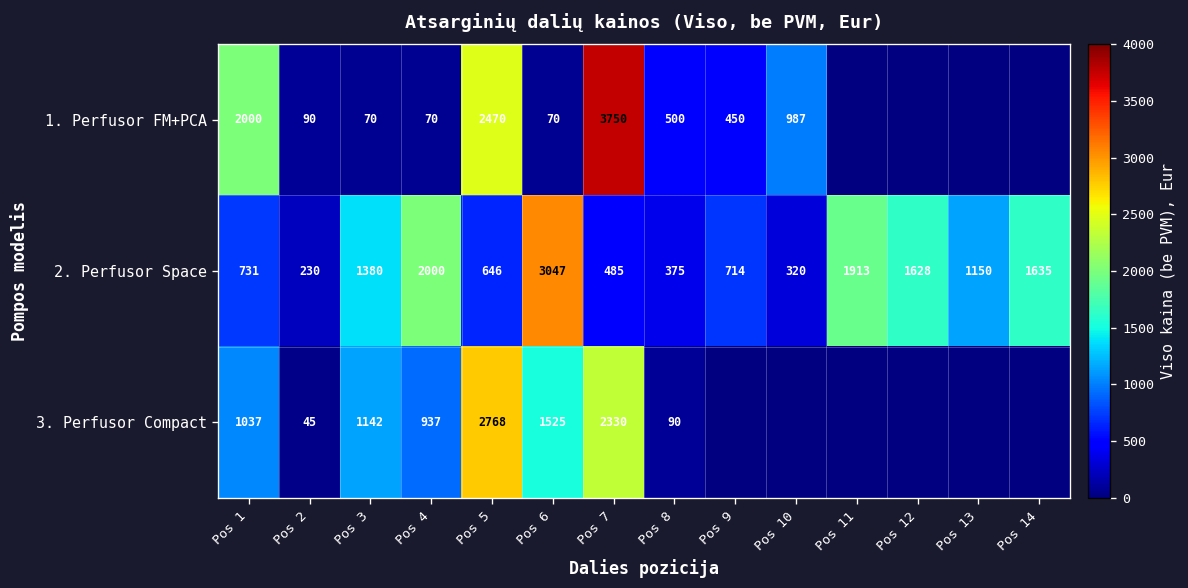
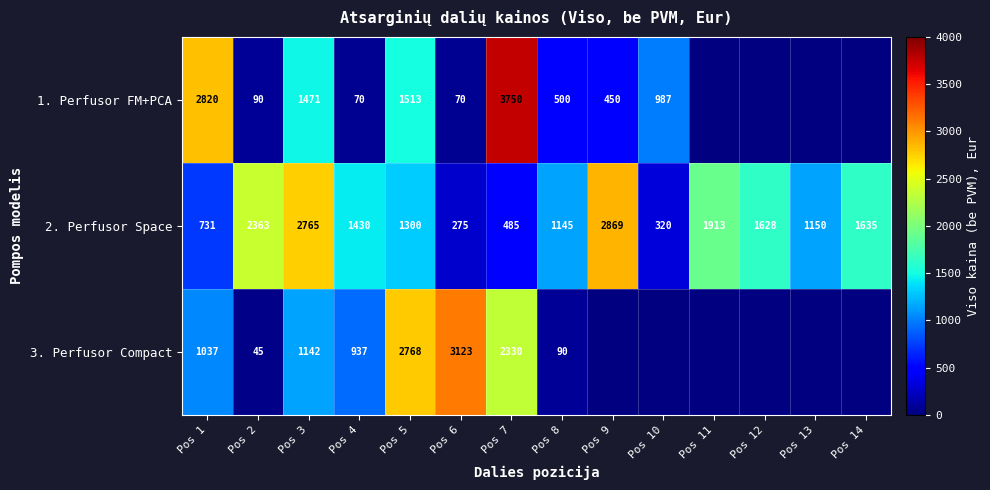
1. Perfusor FM+PCA, Pos 1: 2000 -> 2820
1. Perfusor FM+PCA, Pos 3: 70 -> 1471
1. Perfusor FM+PCA, Pos 5: 2470 -> 1513
2. Perfusor Space, Pos 2: 230 -> 2363
2. Perfusor Space, Pos 3: 1380 -> 2765
2. Perfusor Space, Pos 4: 2000 -> 1430
2. Perfusor Space, Pos 5: 646 -> 1300
2. Perfusor Space, Pos 6: 3047 -> 275
2. Perfusor Space, Pos 8: 375 -> 1145
2. Perfusor Space, Pos 9: 714 -> 2869
3. Perfusor Compact, Pos 6: 1525 -> 3123
